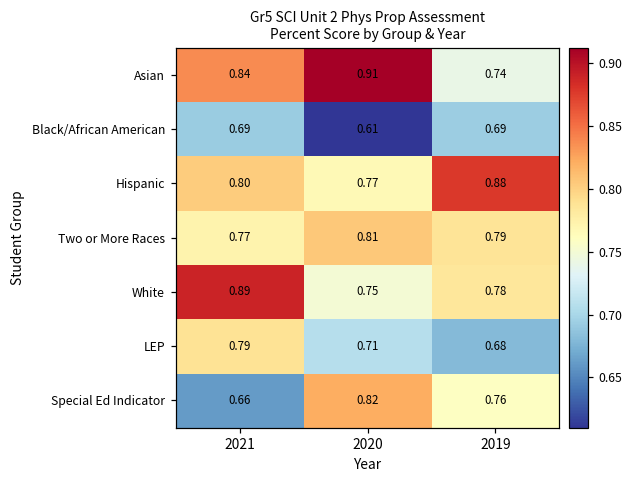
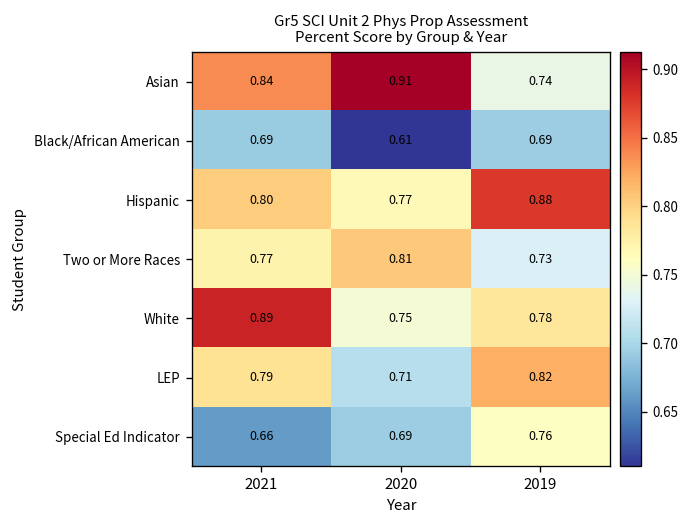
Two or More Races, 2019: 0.79 -> 0.73
LEP, 2019: 0.68 -> 0.82
Special Ed Indicator, 2020: 0.82 -> 0.69
